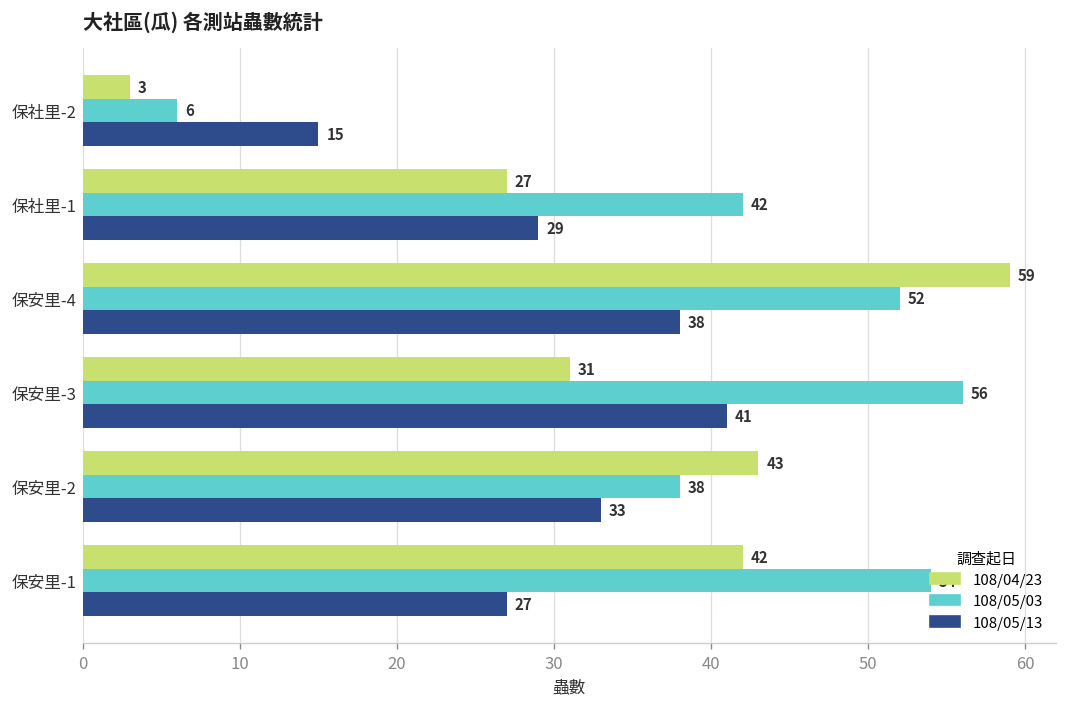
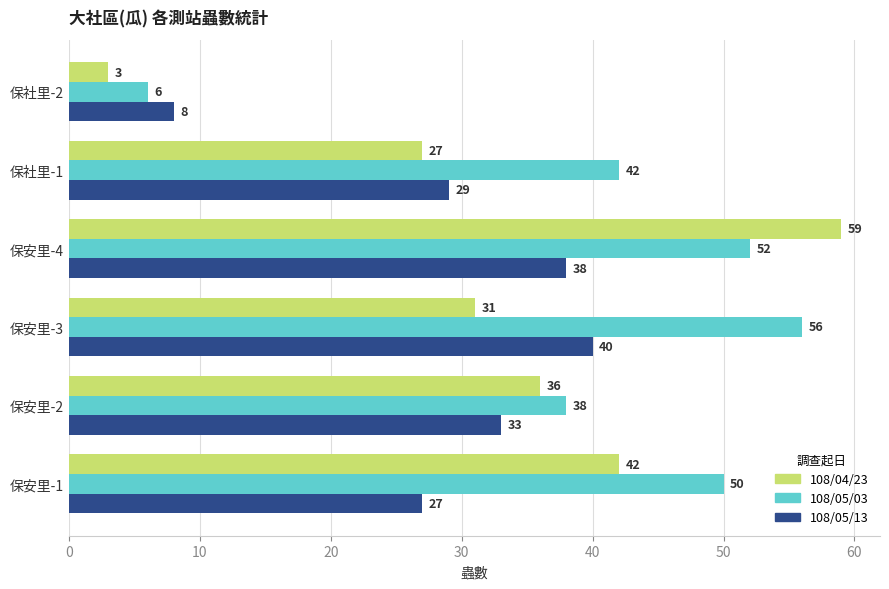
108/05/13, 保社里-2: 15 -> 8
108/05/13, 保安里-3: 41 -> 40
108/04/23, 保安里-2: 43 -> 36
108/05/03, 保安里-1: 54 -> 50
